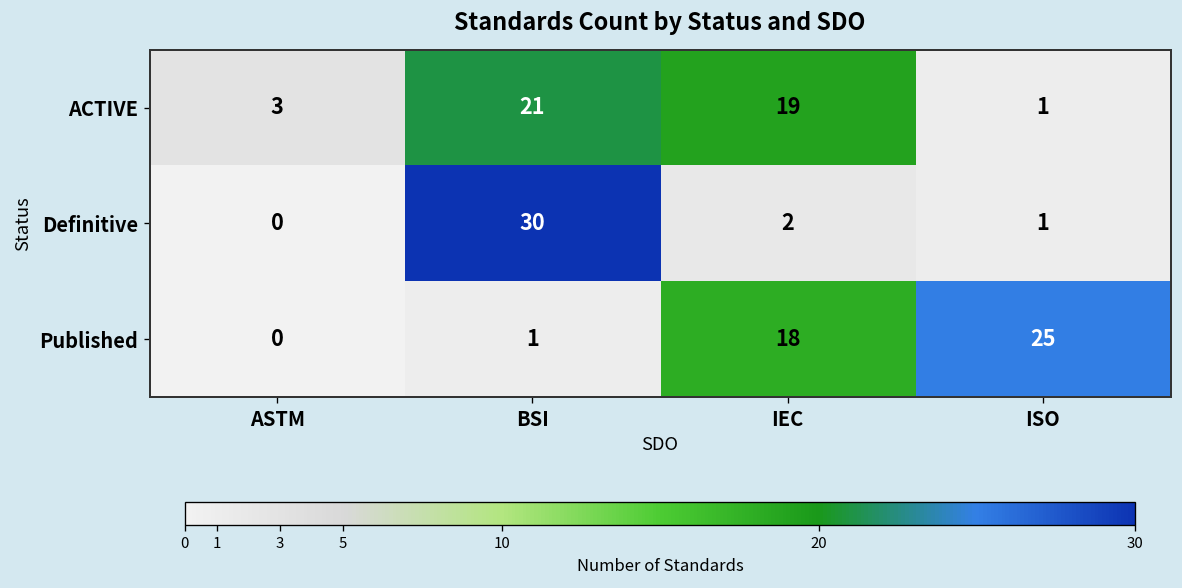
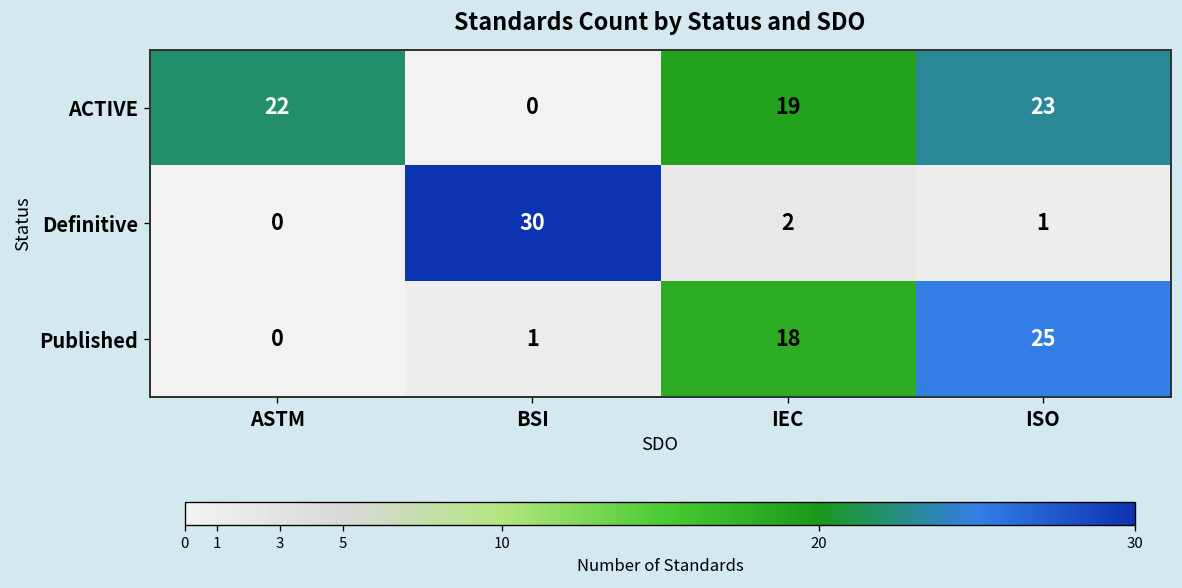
ACTIVE, ASTM: 3 -> 22
ACTIVE, BSI: 21 -> 0
ACTIVE, ISO: 1 -> 23
